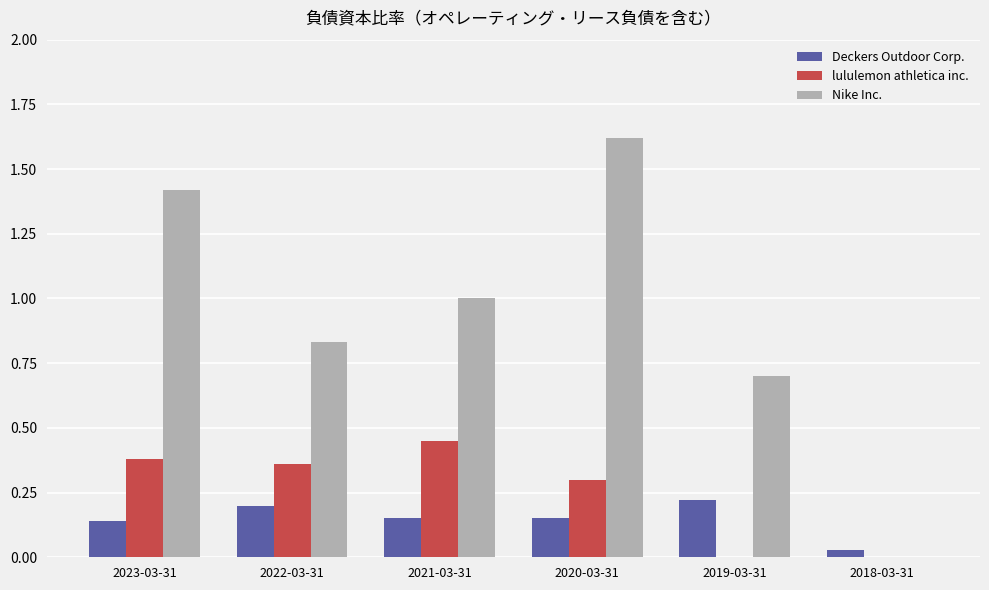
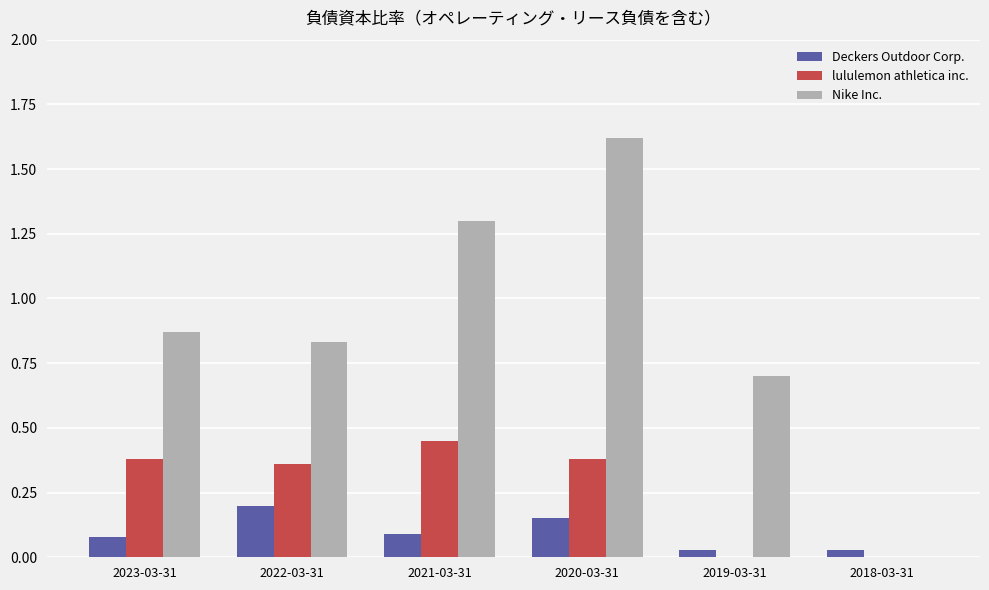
Deckers Outdoor Corp., 2023-03-31: 0.14 -> 0.08
Nike Inc., 2023-03-31: 1.42 -> 0.87
Deckers Outdoor Corp., 2021-03-31: 0.15 -> 0.09
Nike Inc., 2021-03-31: 1.0 -> 1.3
lululemon athletica inc., 2020-03-31: 0.30 -> 0.38
Deckers Outdoor Corp., 2019-03-31: 0.22 -> 0.03
